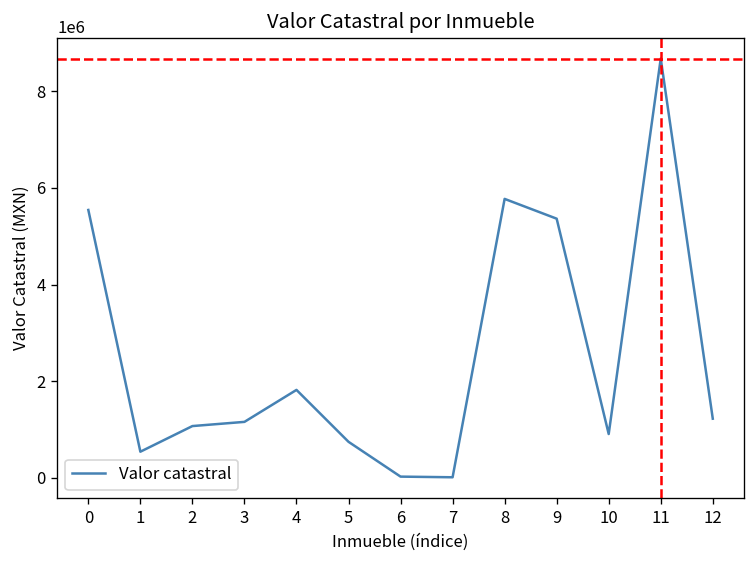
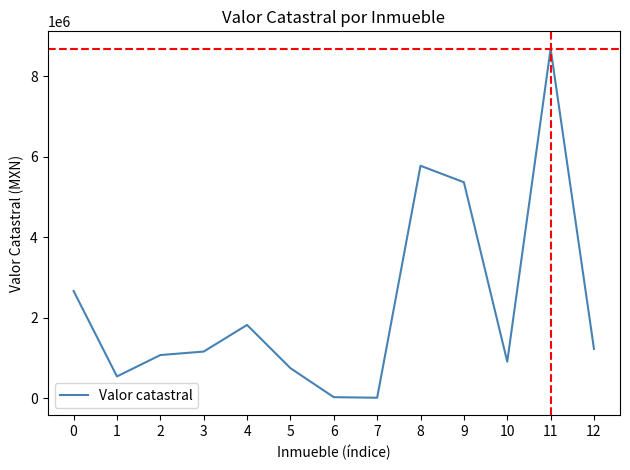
0: 5500000 -> 2700000
